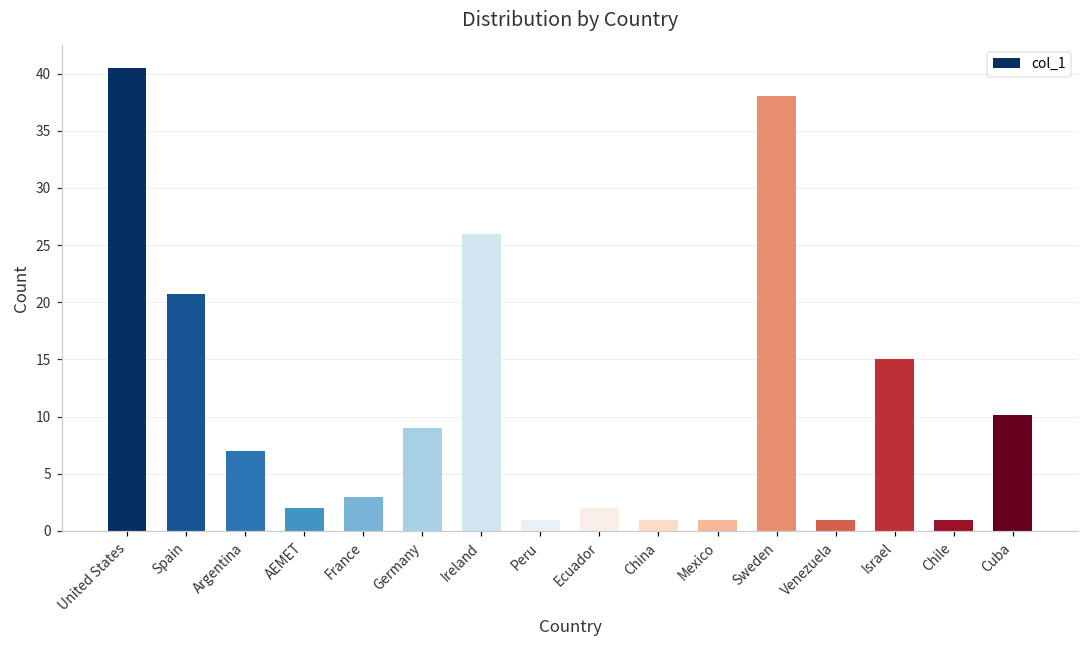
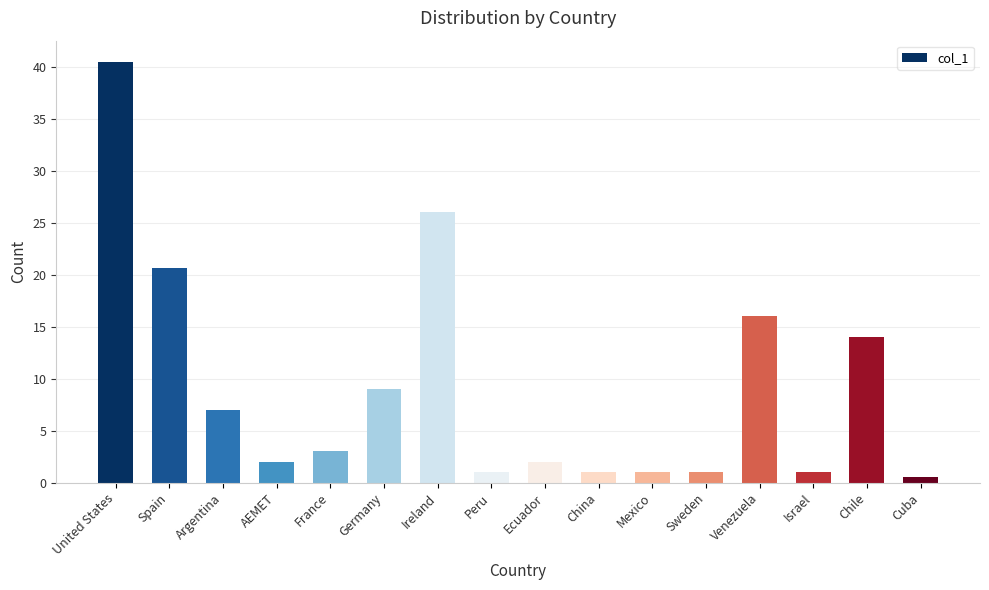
Sweden: 38 -> 1
Venezuela: 1 -> 16
Israel: 15 -> 1
Chile: 1 -> 14
Cuba: 10.1 -> 0.5
